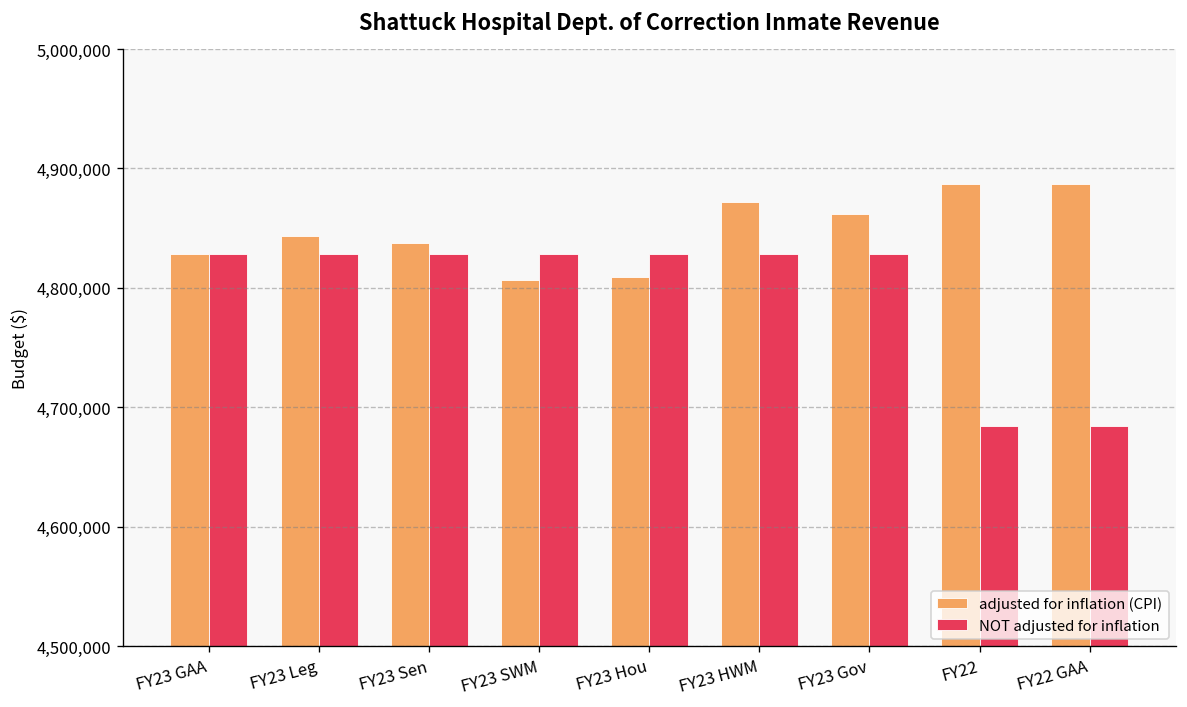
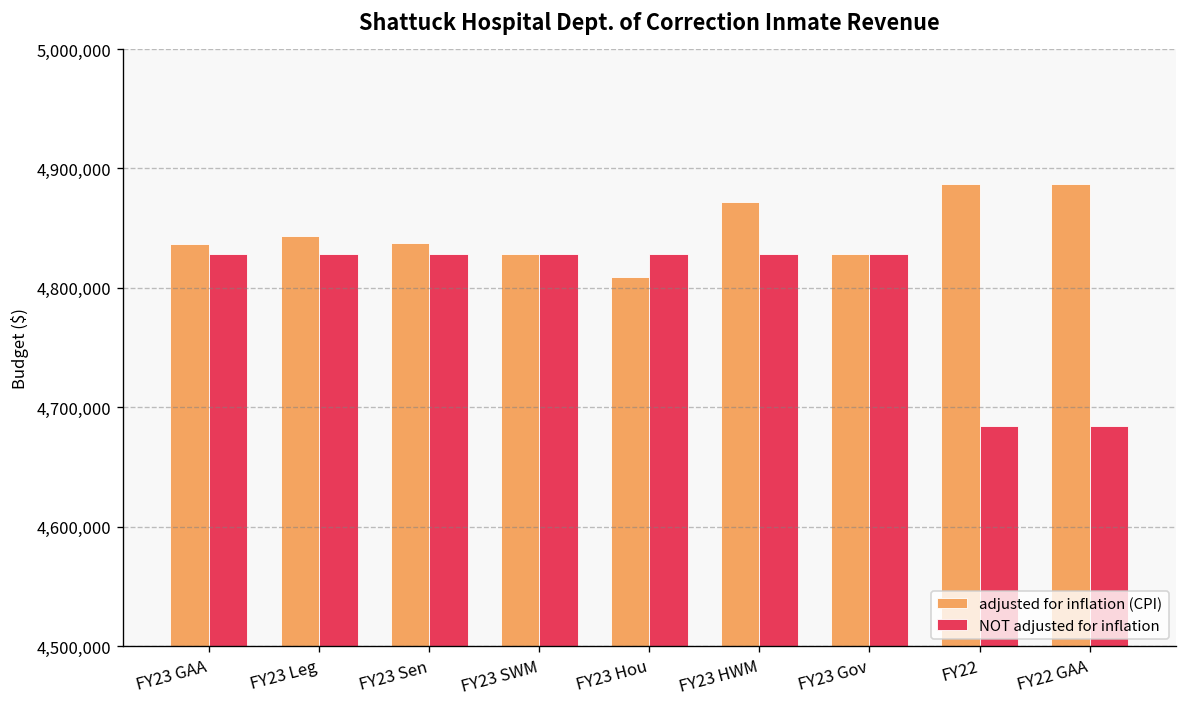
adjusted for inflation (CPI), FY23 GAA: 4,830,000 -> 4,840,000
adjusted for inflation (CPI), FY23 SWM: 4,810,000 -> 4,830,000
adjusted for inflation (CPI), FY23 Gov: 4,860,000 -> 4,830,000
